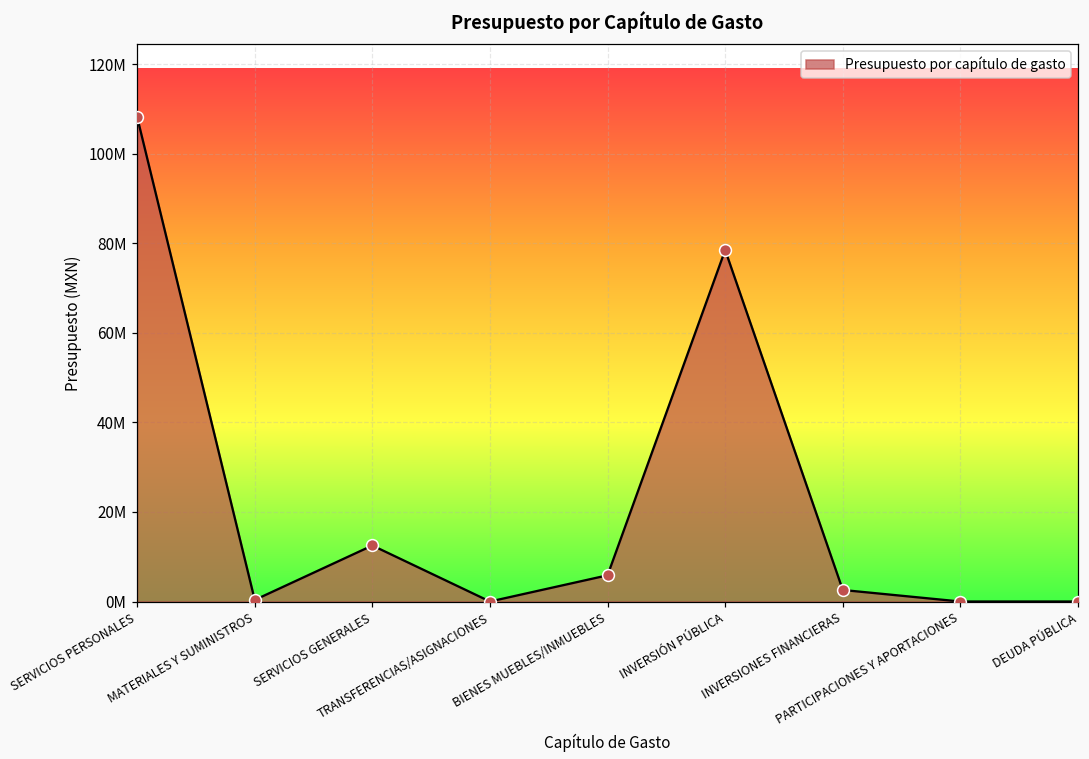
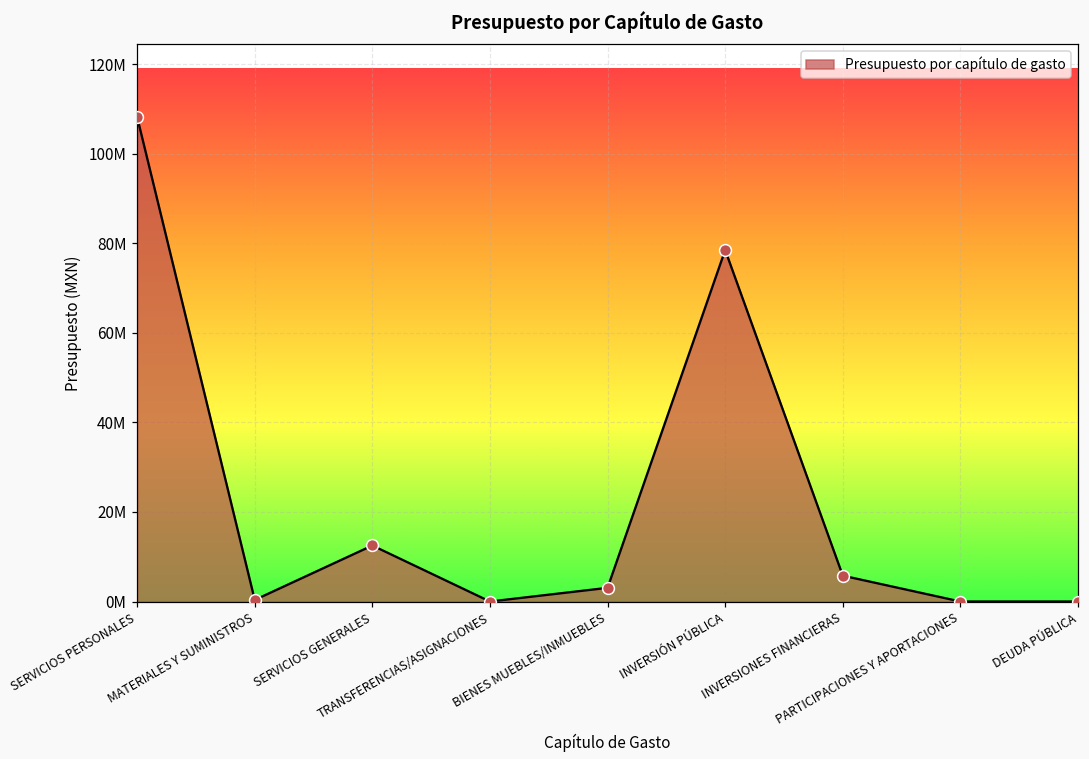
BIENES MUEBLES/INMUEBLES: 6000000 -> 3000000
INVERSIONES FINANCIERAS: 3000000 -> 6000000
